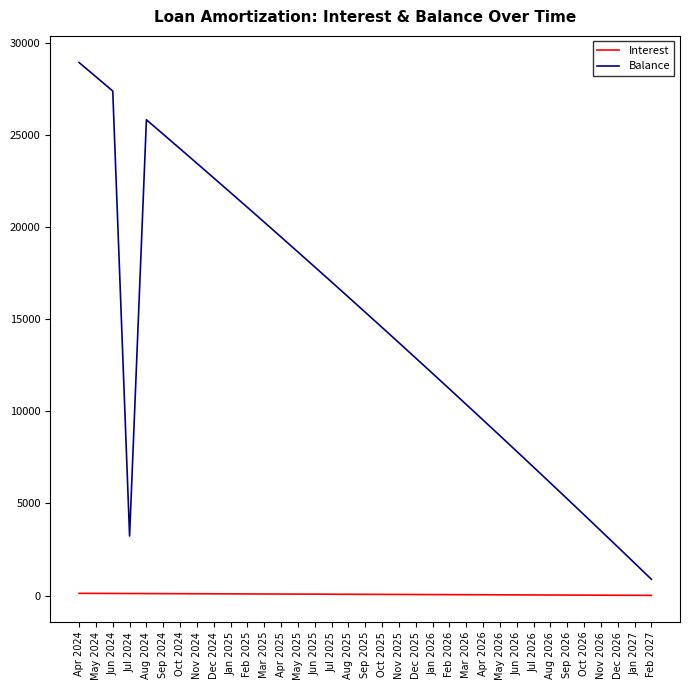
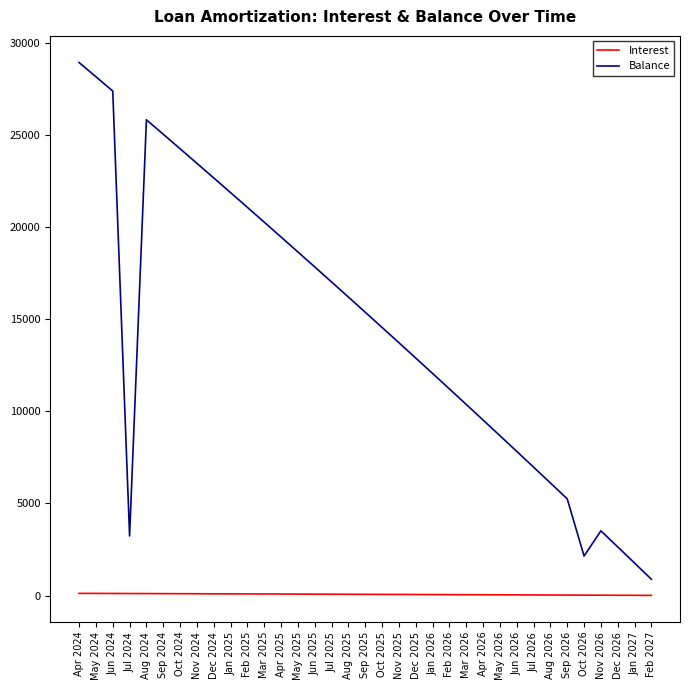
Balance, Oct 2026: 4400 -> 2100
